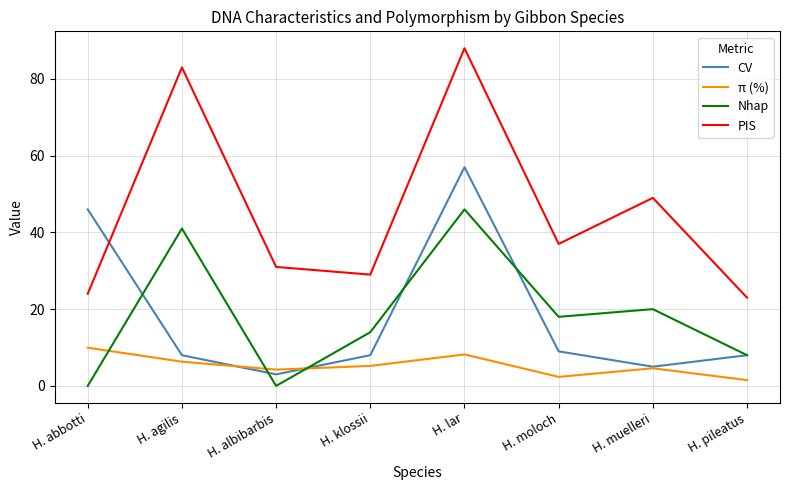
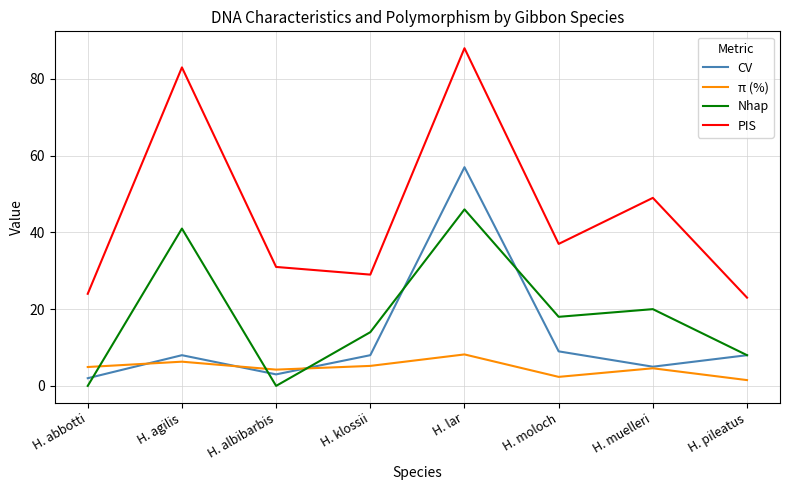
CV, H. abbotti: 46 -> 2
π (%), H. abbotti: 10 -> 5
